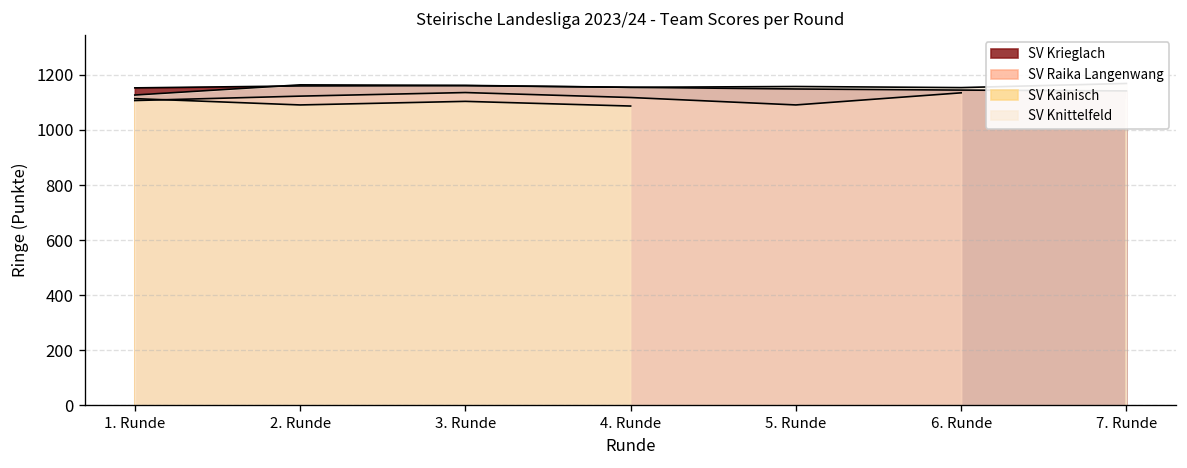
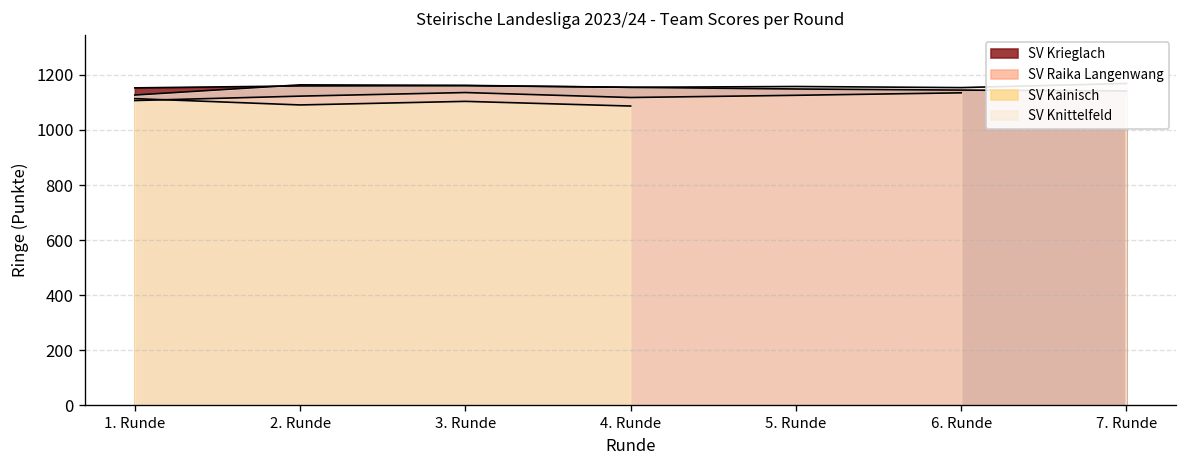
SV Raika Langenwang, 5. Runde: 1090 -> 1130
